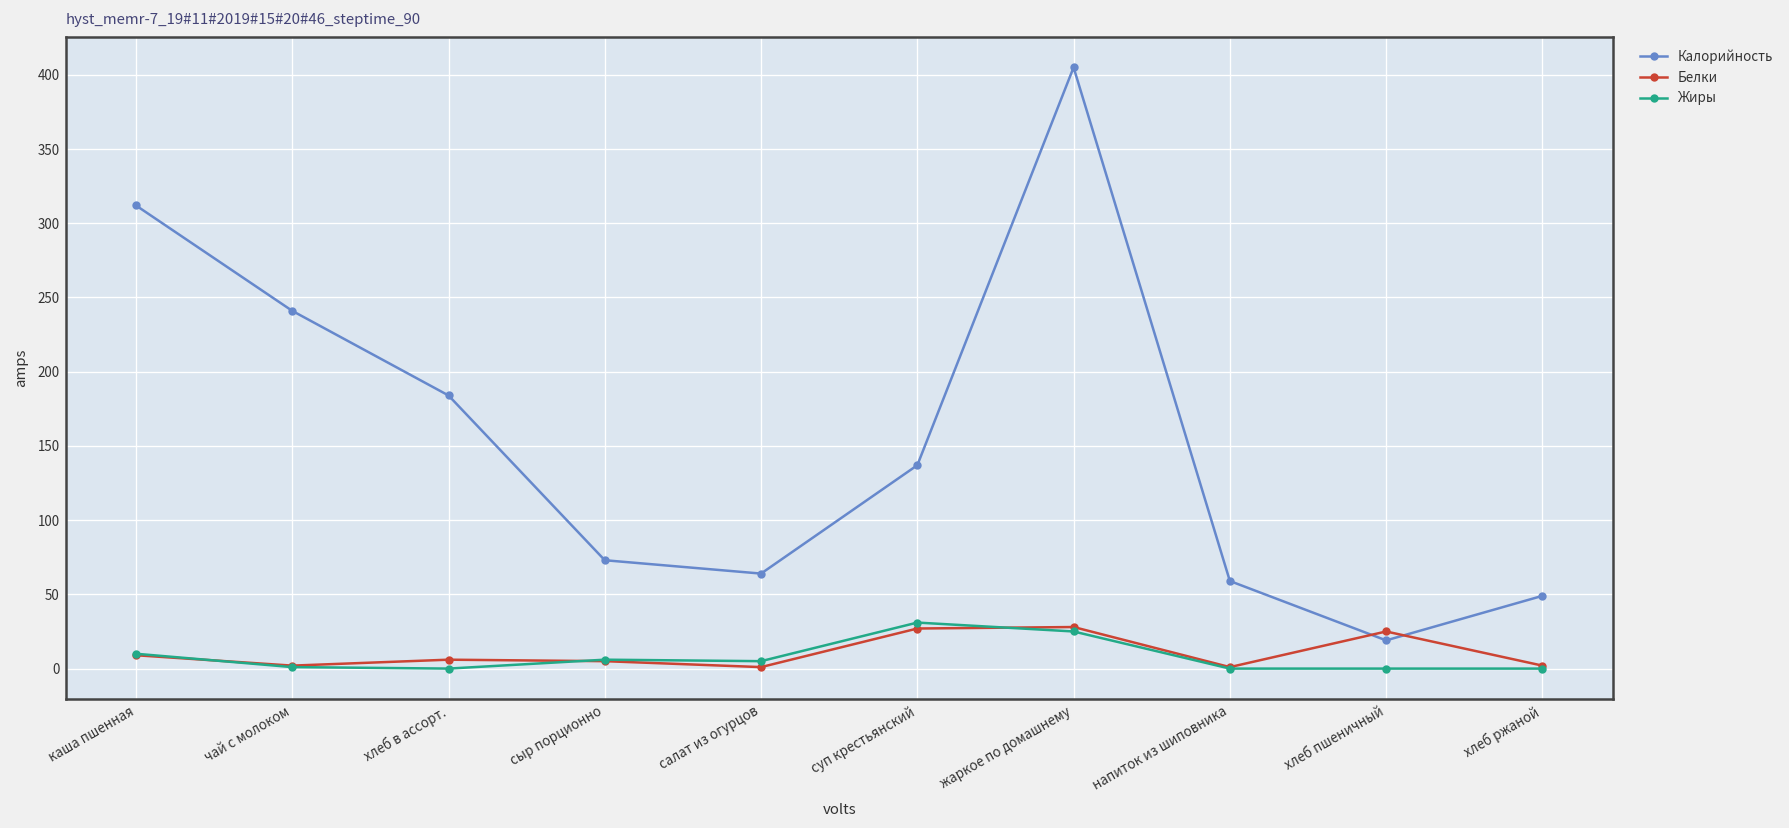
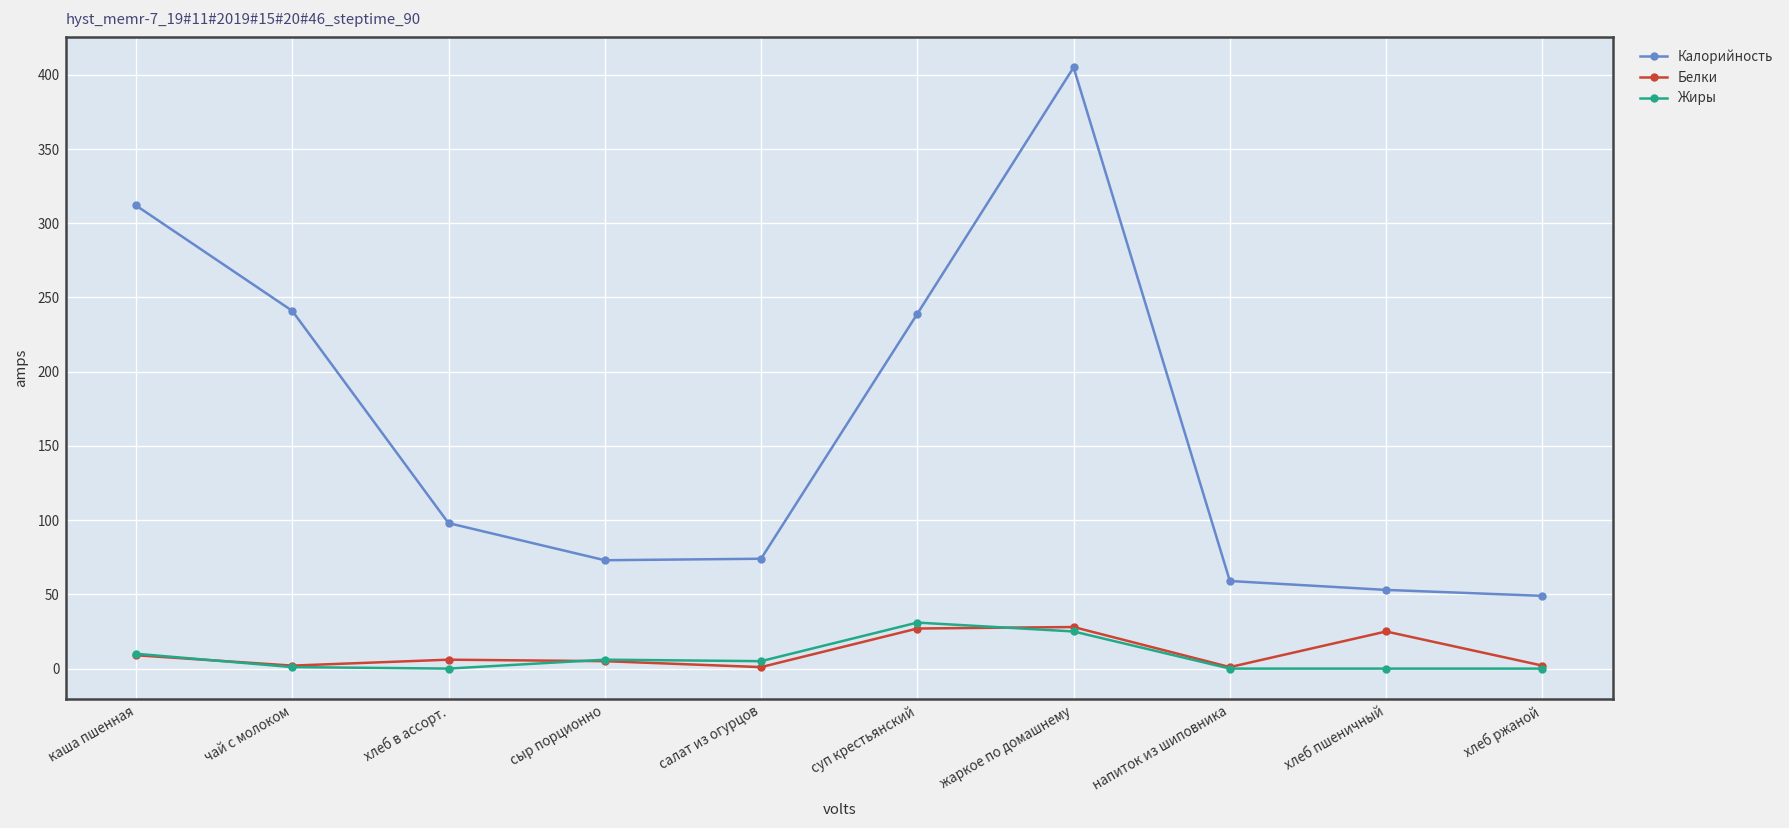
Калорийность, хлеб в ассорт.: 184 -> 98
Калорийность, салат из огурцов: 64 -> 74
Калорийность, суп крестьянский: 137 -> 239
Калорийность, хлеб пшеничный: 19 -> 53
